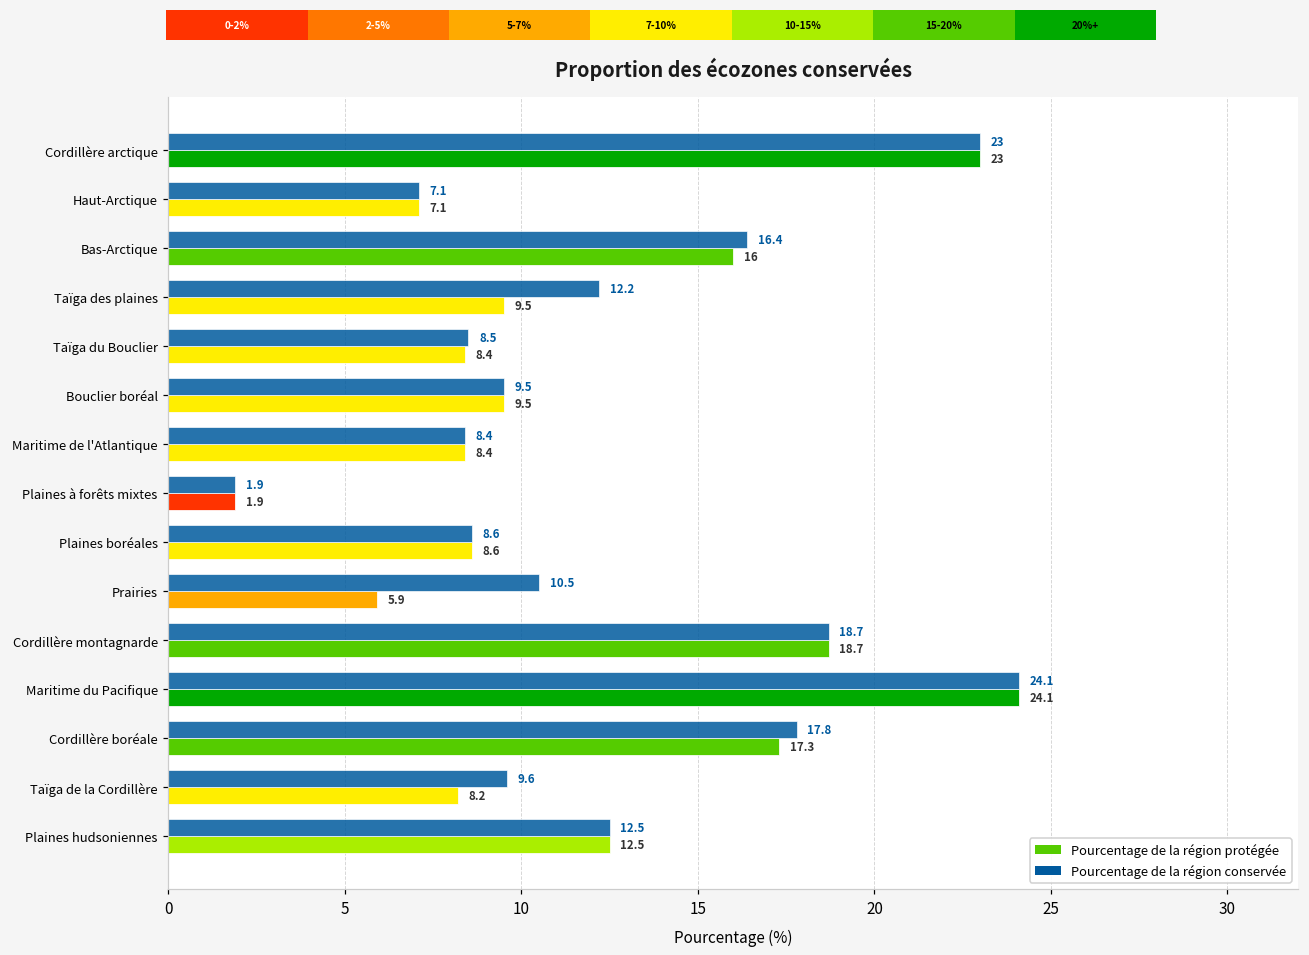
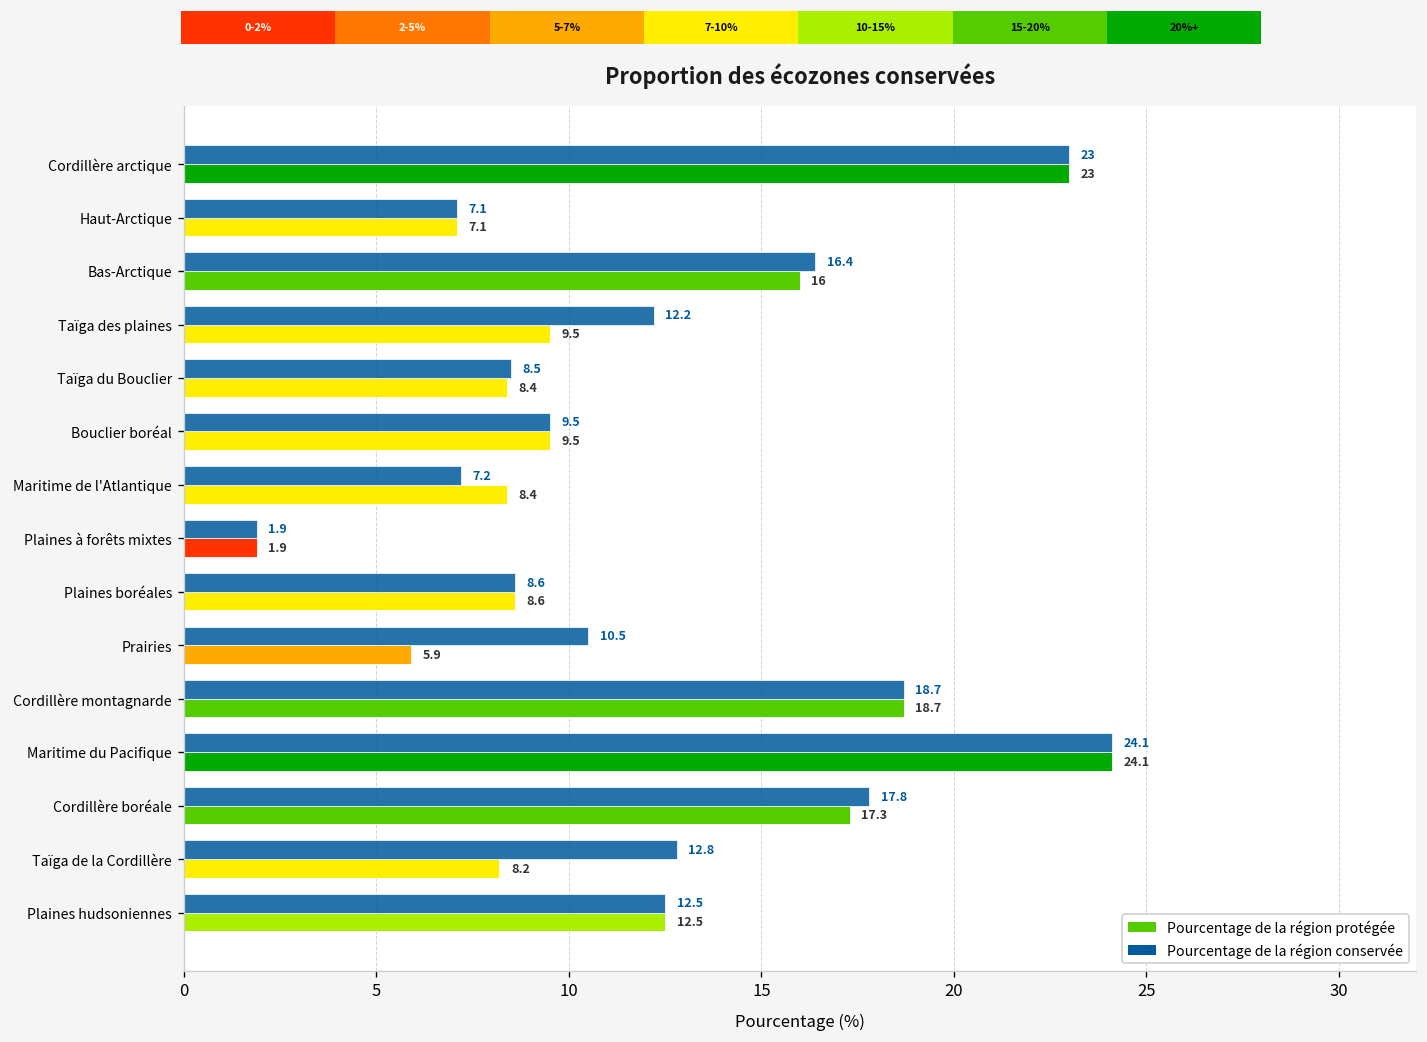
Proportion des écozones conservées, Pourcentage de la région conservée, Maritime de l'Atlantique: 8.4 -> 7.2
Proportion des écozones conservées, Pourcentage de la région conservée, Taïga de la Cordillère: 9.6 -> 12.8
